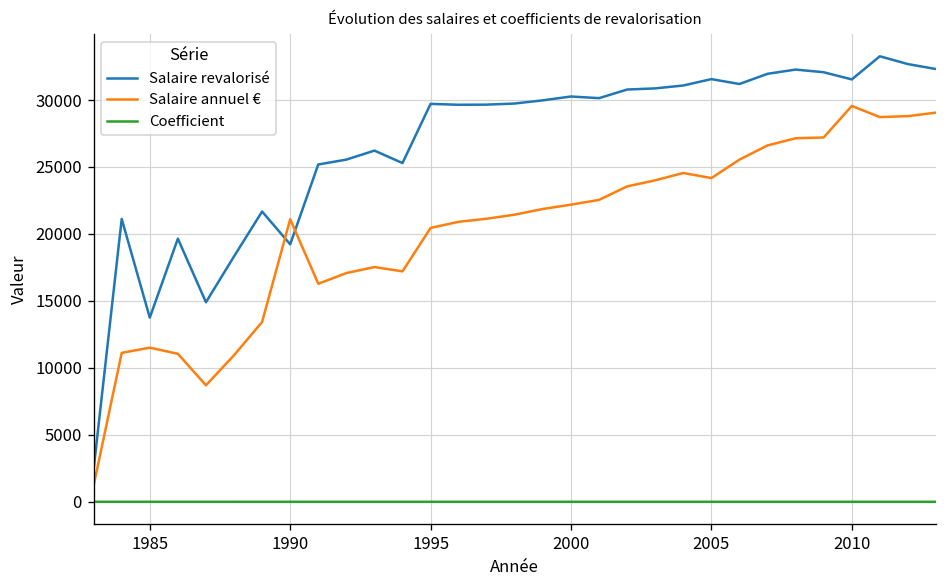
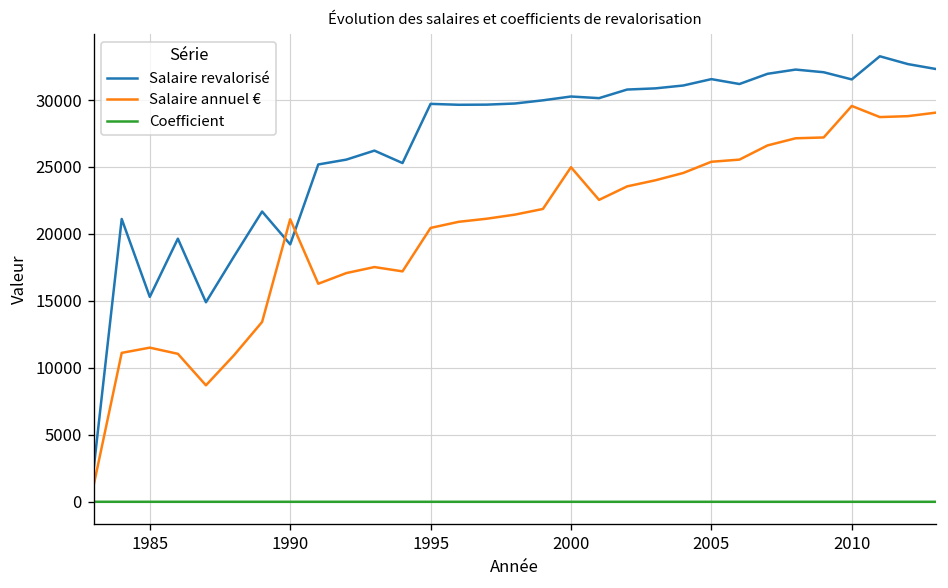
Salaire revalorisé, 1985: 13800 -> 15300
Salaire annuel €, 2000: 22200 -> 25000
Salaire annuel €, 2005: 24200 -> 25400
